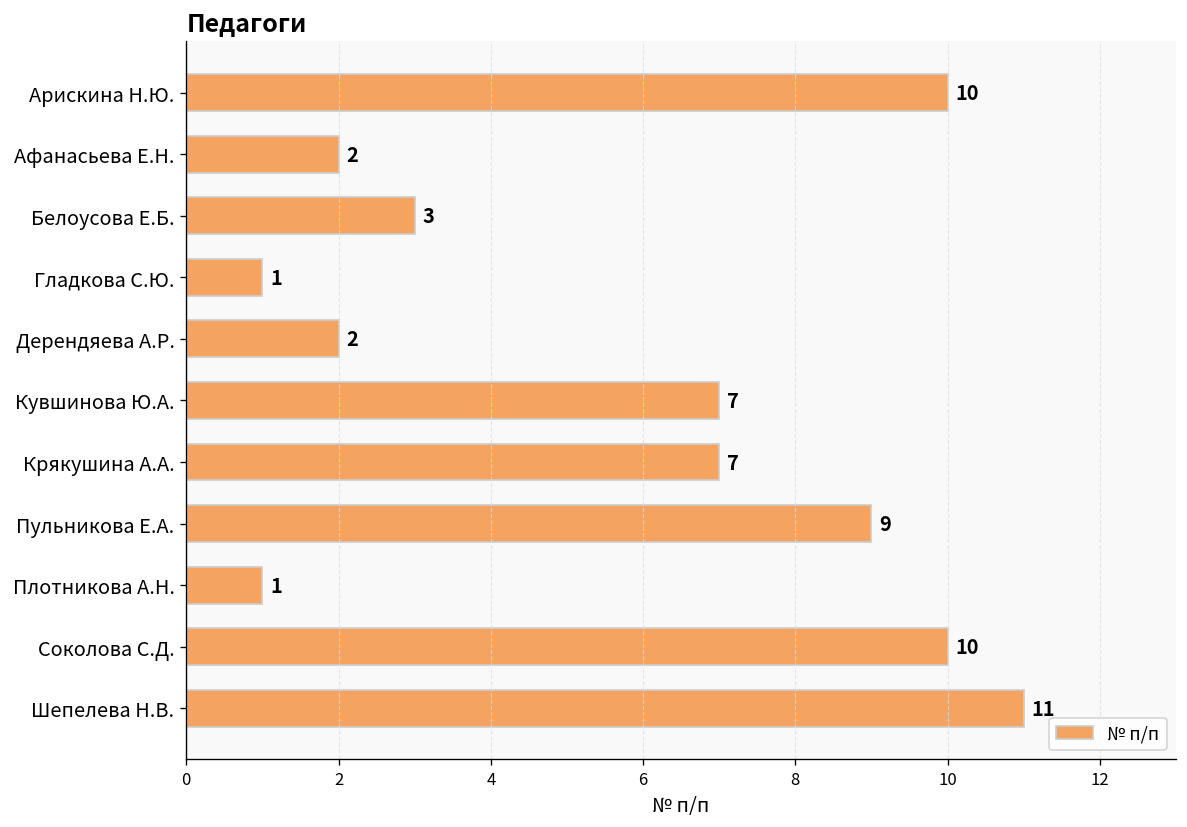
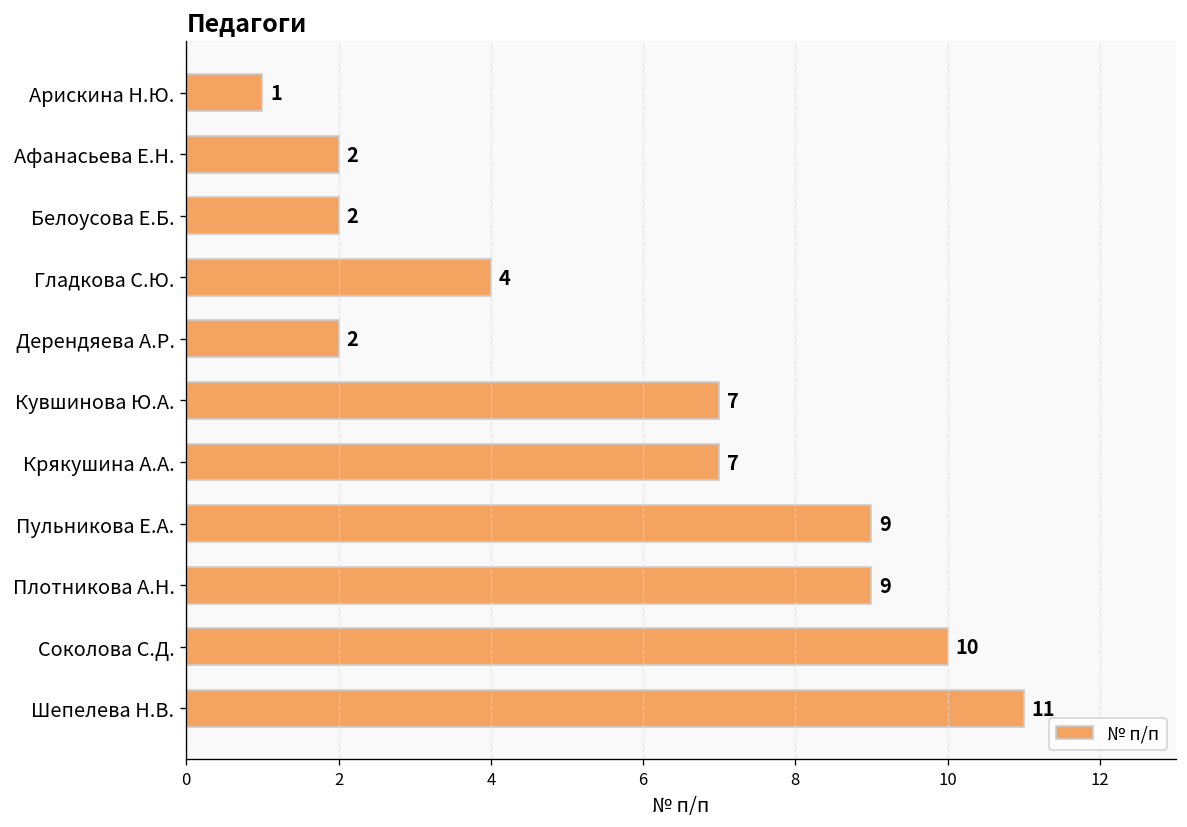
Арискина Н.Ю.: 10 -> 1
Белоусова Е.Б.: 3 -> 2
Гладкова С.Ю.: 1 -> 4
Плотникова А.Н.: 1 -> 9
